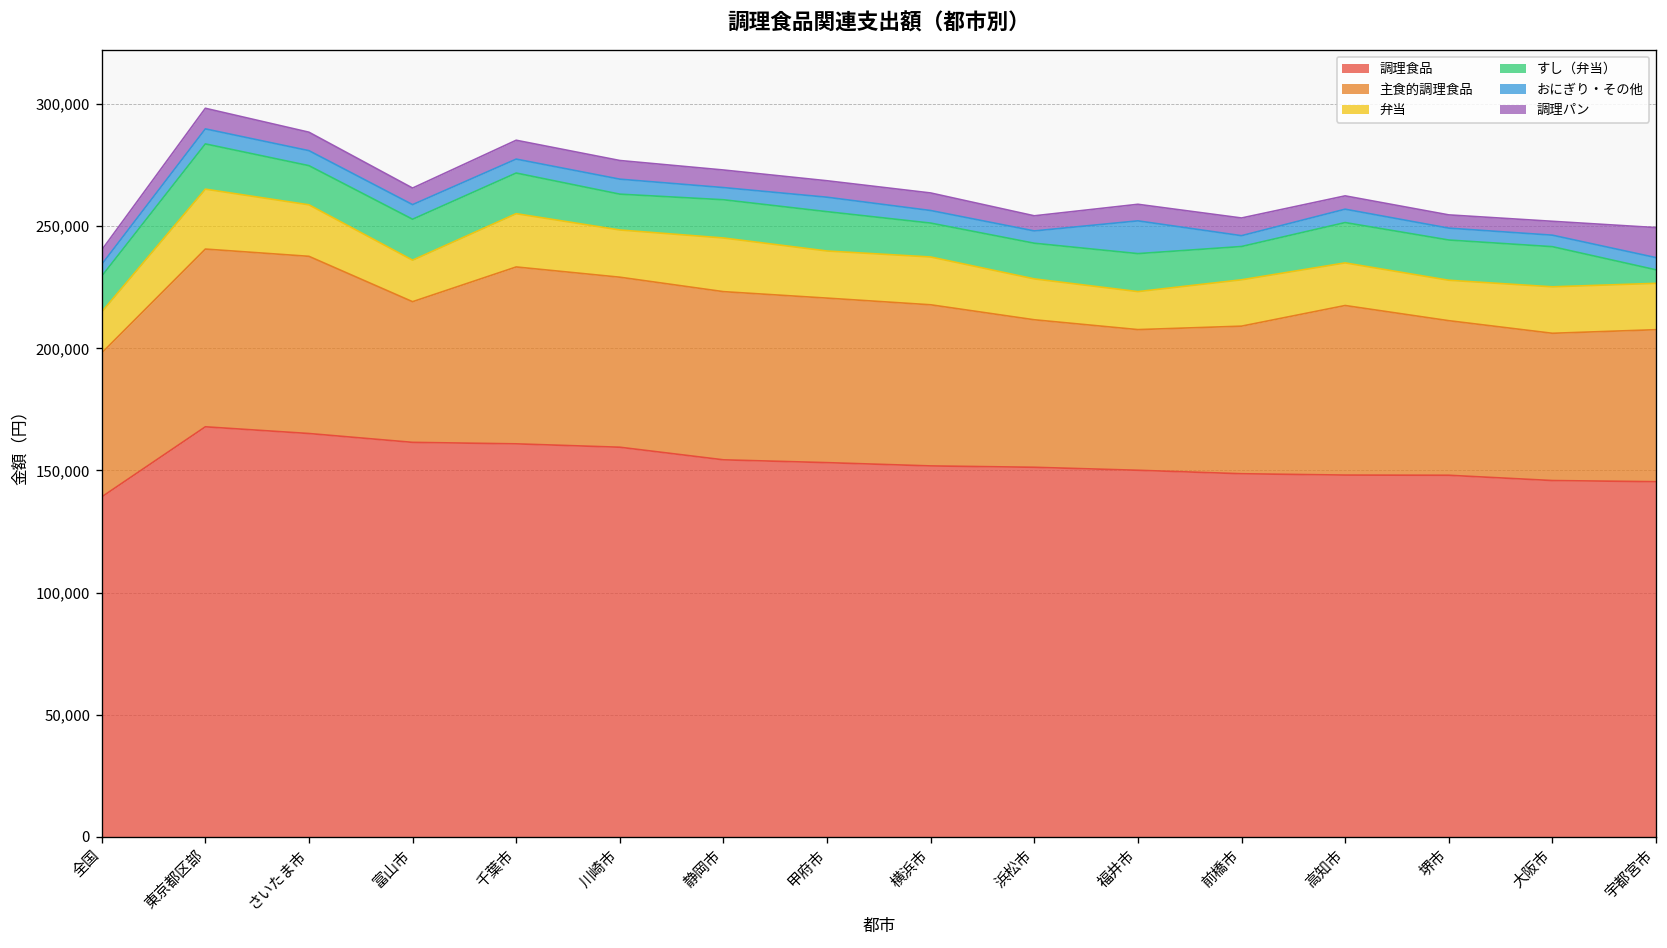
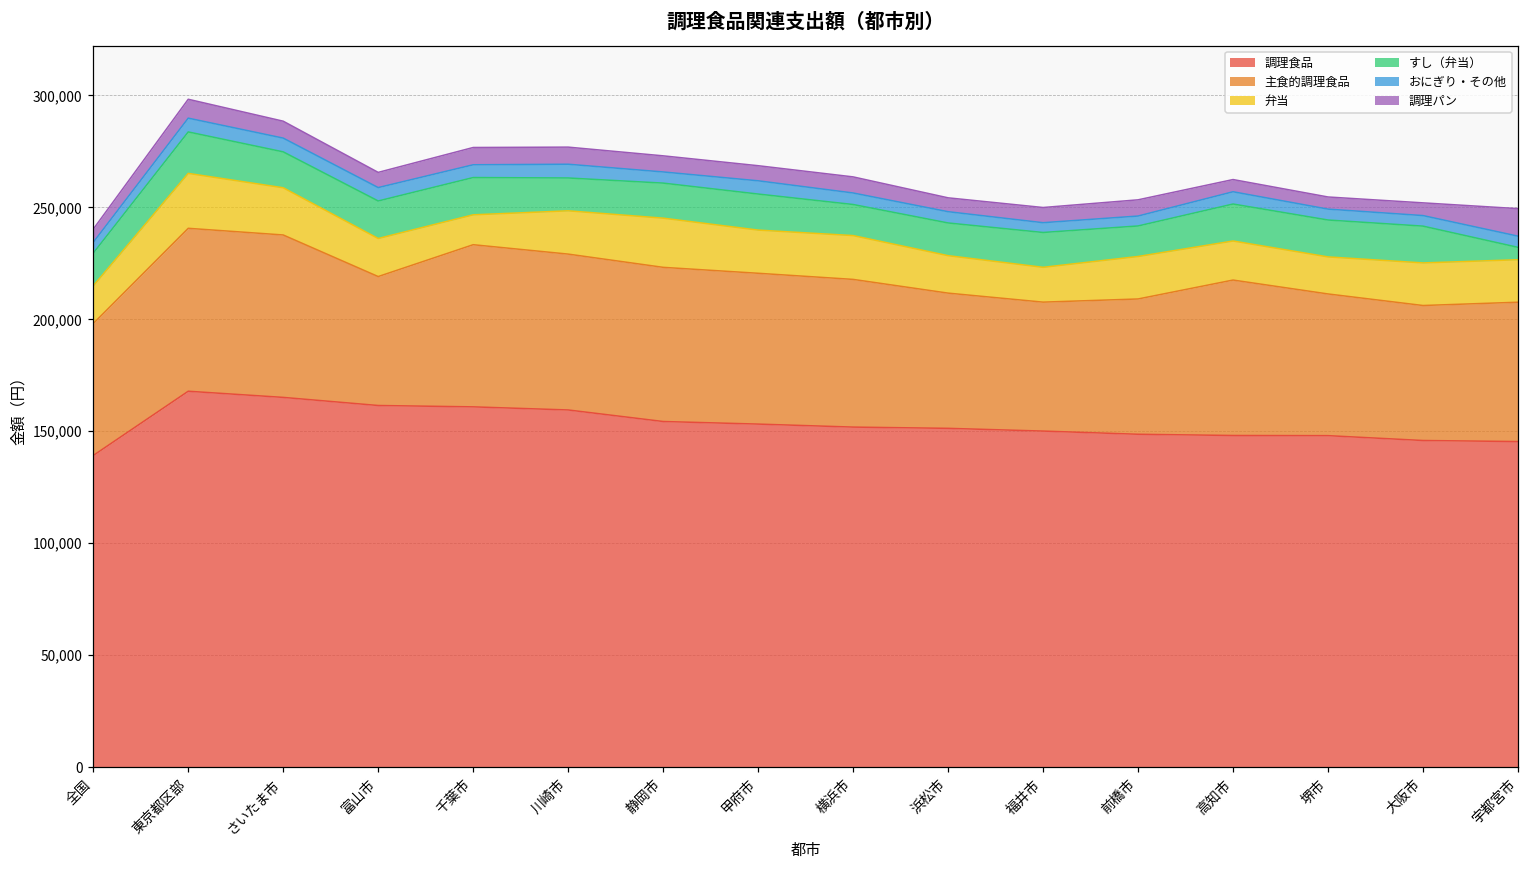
弁当, 千葉市: 22,000 -> 13,000
おにぎり・その他, 福井市: 13,000 -> 4,000
